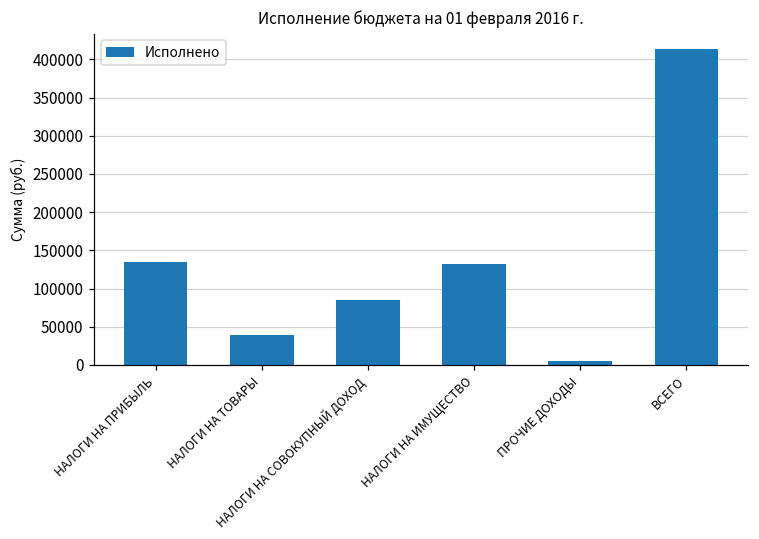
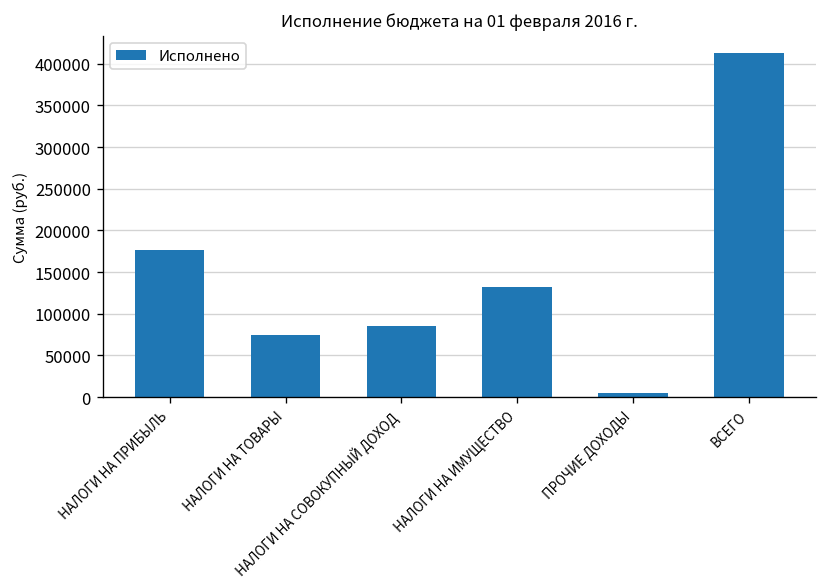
НАЛОГИ НА ПРИБЫЛЬ: 130000 -> 180000
НАЛОГИ НА ТОВАРЫ: 40000 -> 70000
